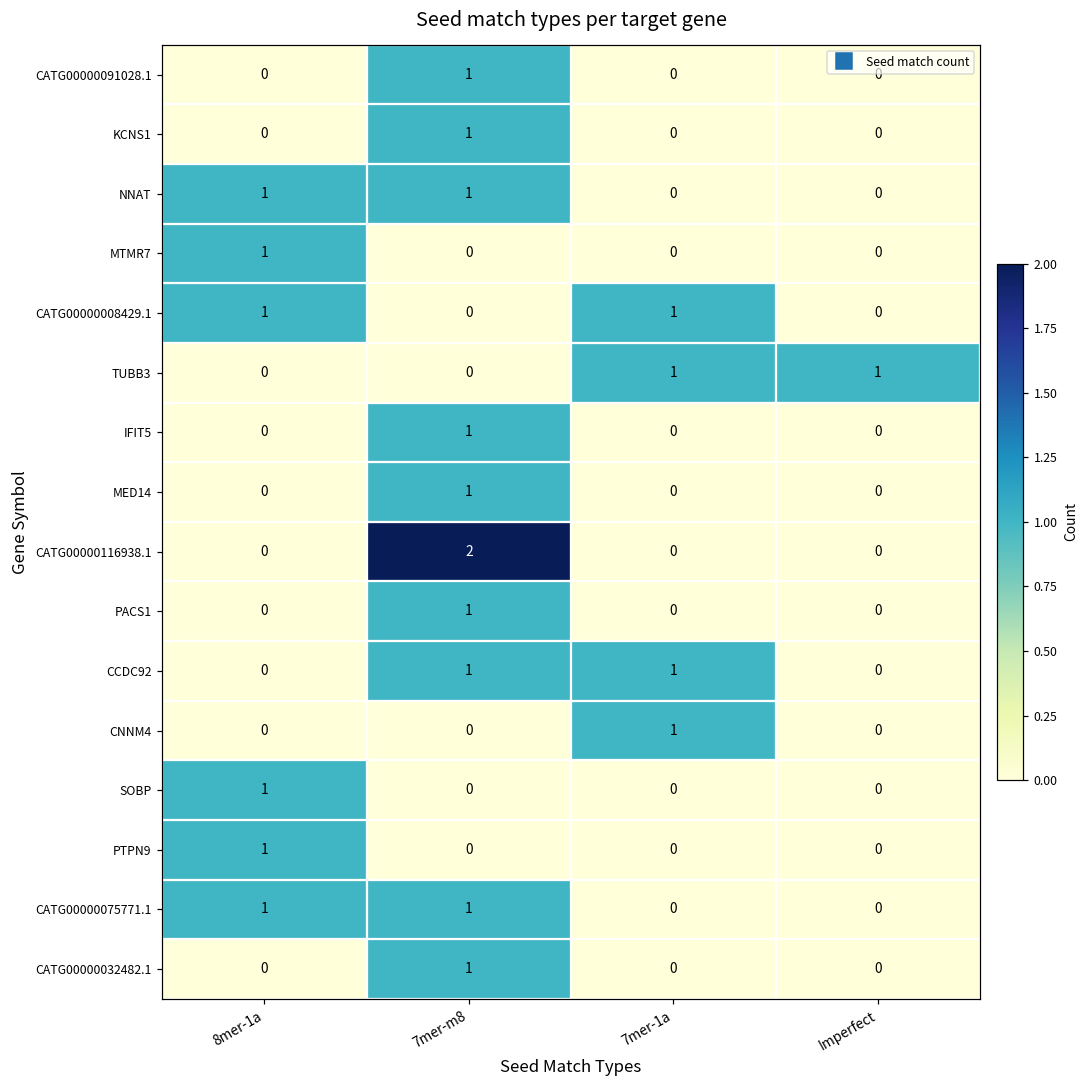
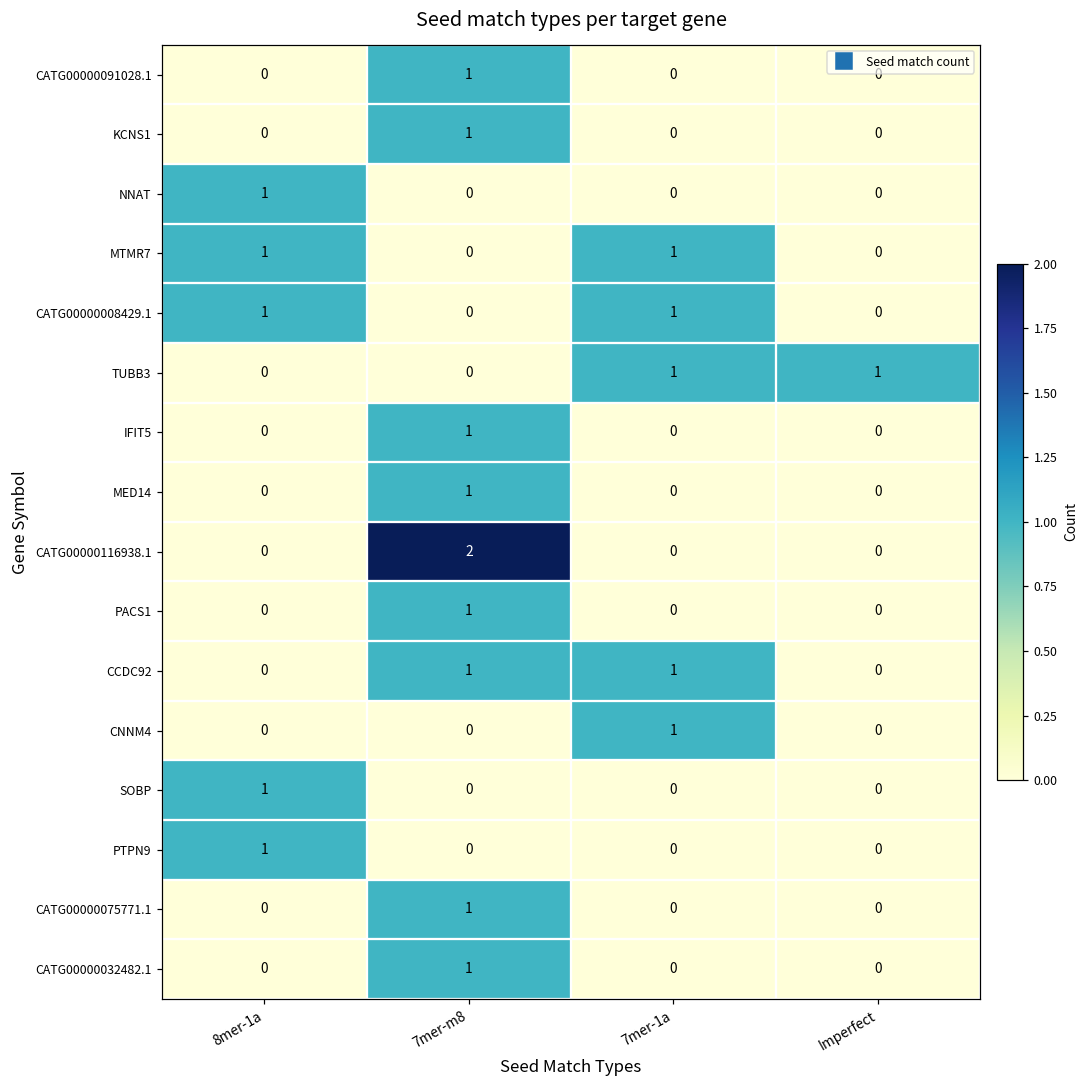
NNAT, 7mer-m8: 1 -> 0
MTMR7, 7mer-1a: 0 -> 1
CATG00000075771.1, 8mer-1a: 1 -> 0
